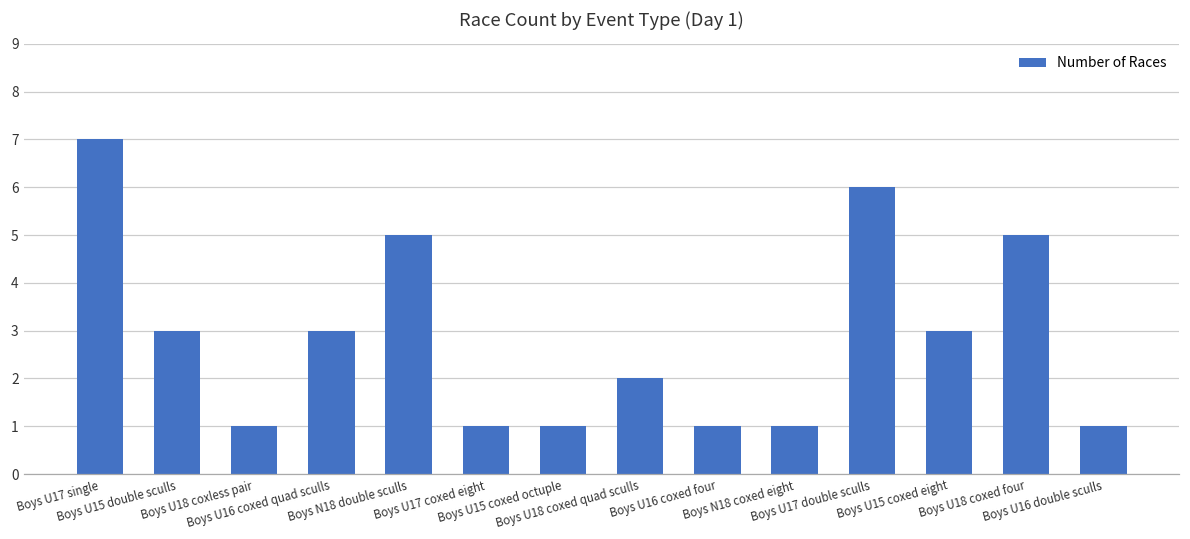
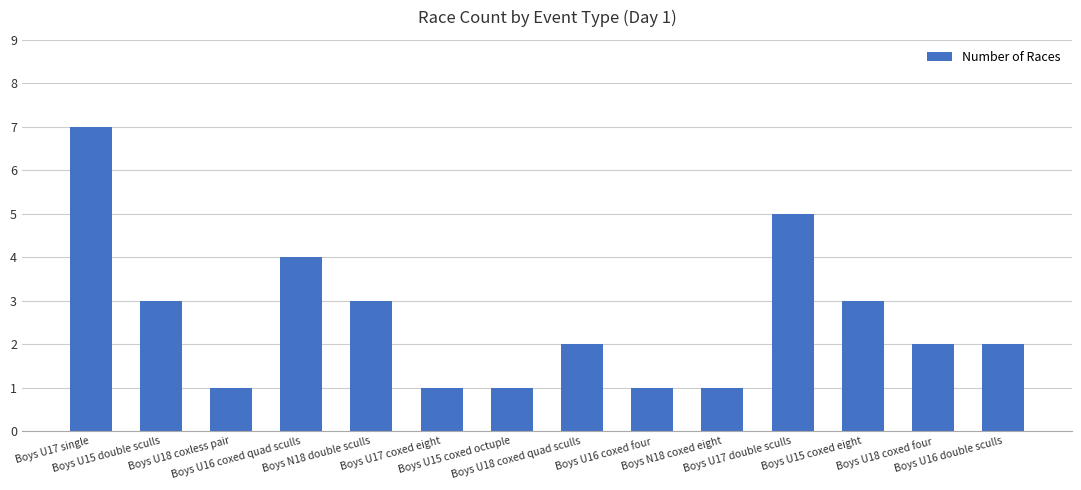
Boys U16 coxed quad sculls: 3 -> 4
Boys N18 double sculls: 5 -> 3
Boys U17 double sculls: 6 -> 5
Boys U18 coxed four: 5 -> 2
Boys U16 double sculls: 1 -> 2
